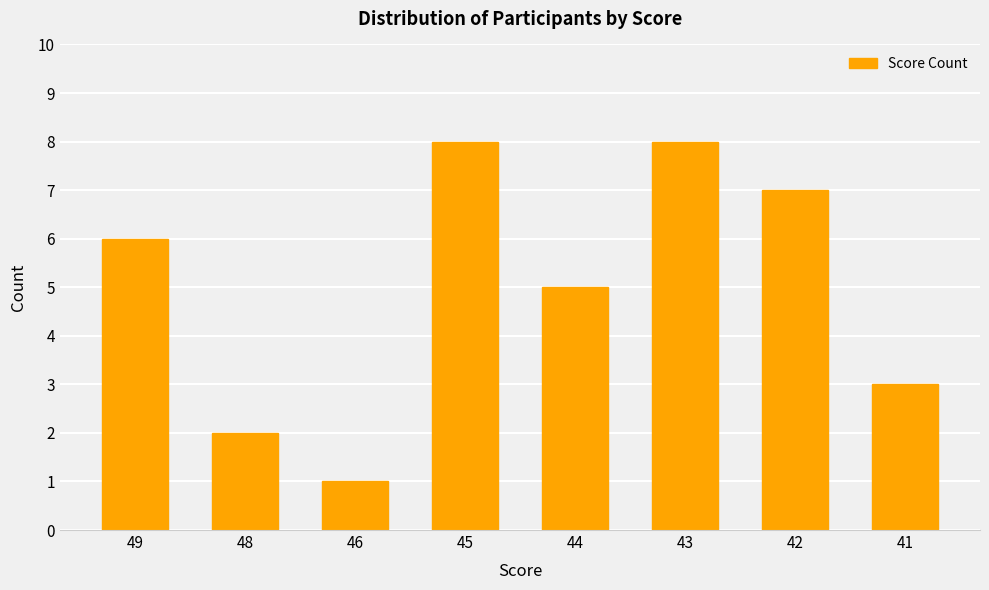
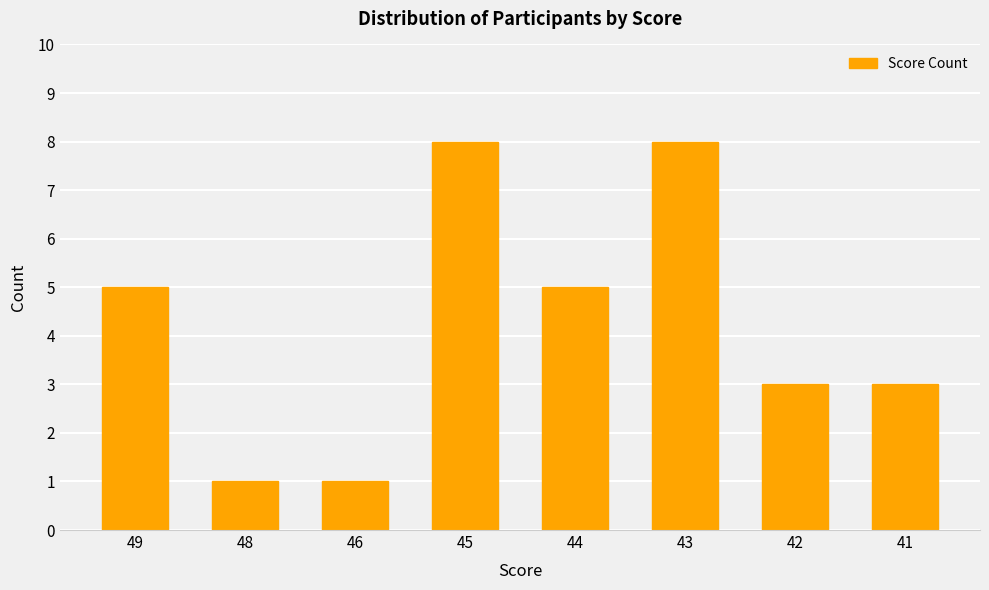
49: 6 -> 5
48: 2 -> 1
42: 7 -> 3
